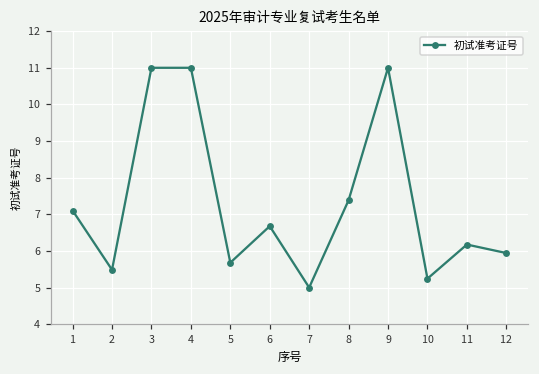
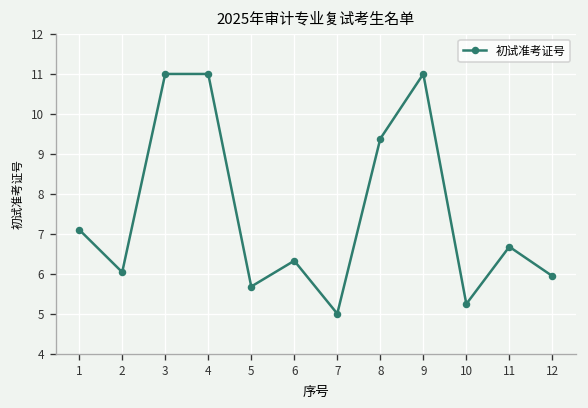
2: 5.5 -> 6.0
6: 6.7 -> 6.3
8: 7.4 -> 9.4
11: 6.2 -> 6.7
